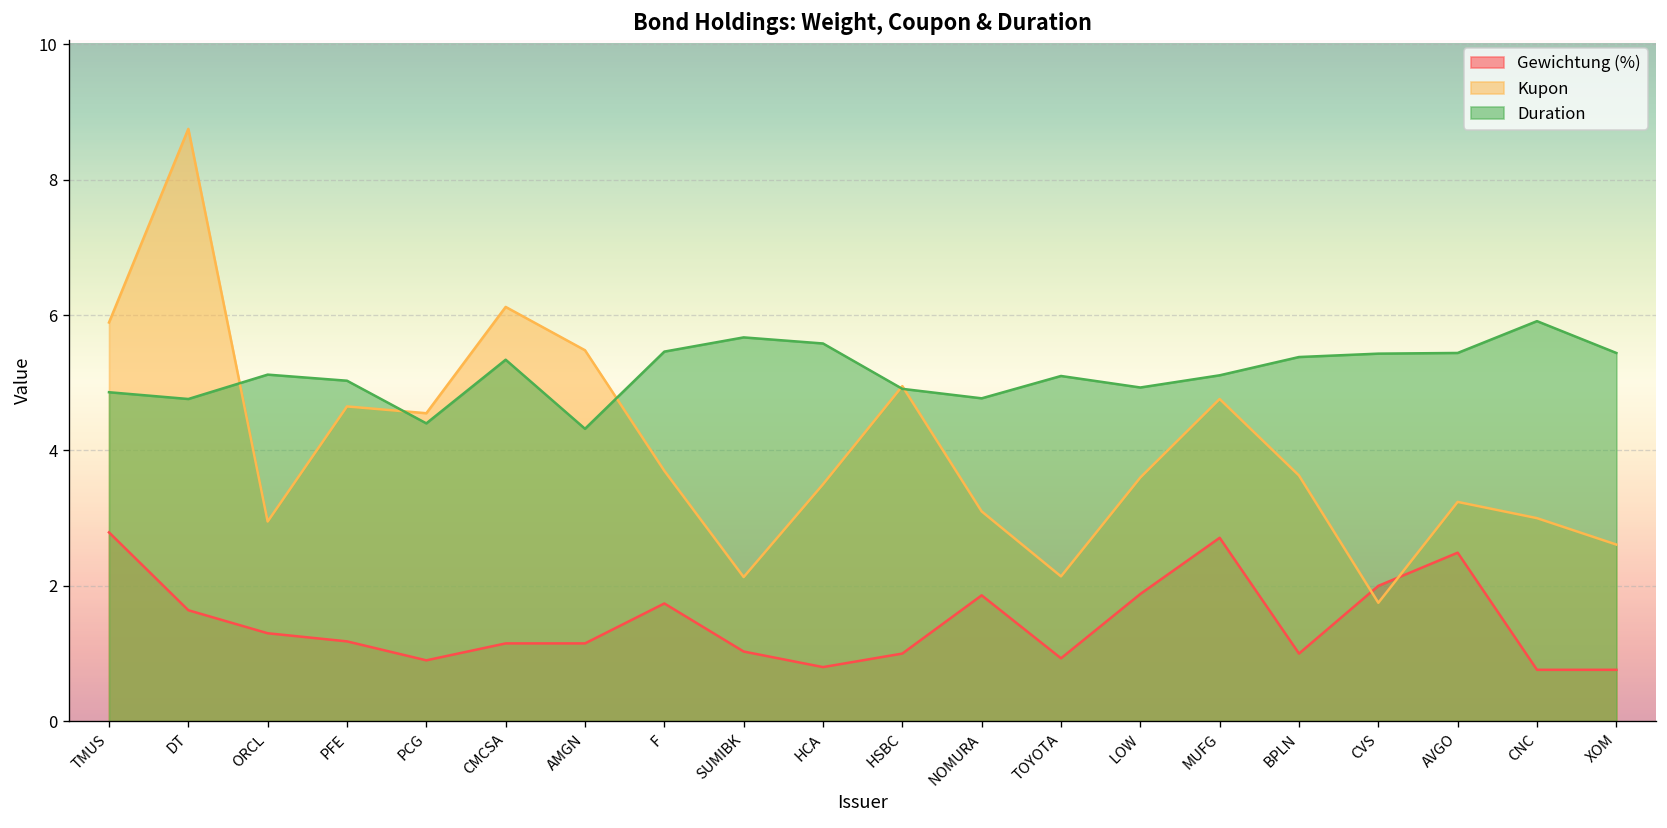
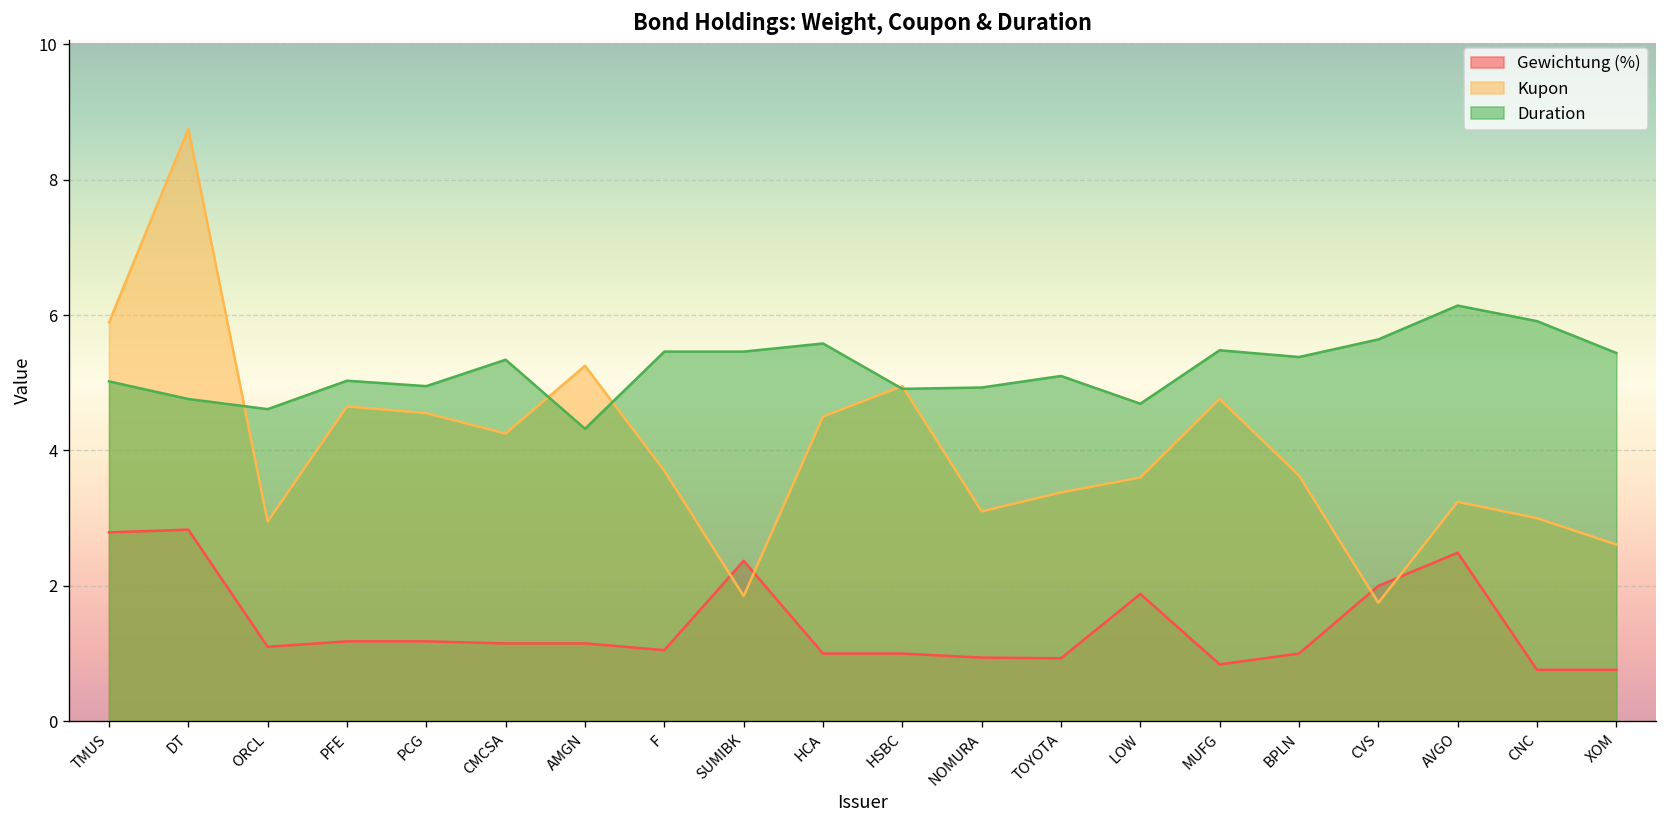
Duration, TMUS: 4.9 -> 5.0
Gewichtung (%), DT: 1.6 -> 2.8
Gewichtung (%), ORCL: 1.3 -> 1.1
Duration, ORCL: 5.1 -> 4.6
Gewichtung (%), PCG: 0.9 -> 1.2
Duration, PCG: 4.4 -> 5.0
Kupon, CMCSA: 6.1 -> 4.3
Kupon, AMGN: 5.5 -> 5.3
Gewichtung (%), F: 1.7 -> 1.1
Gewichtung (%), SUMIBK: 1.0 -> 2.4
Kupon, SUMIBK: 2.1 -> 1.9
Duration, SUMIBK: 5.7 -> 5.5
Gewichtung (%), HCA: 0.8 -> 1.0
Kupon, HCA: 3.5 -> 4.5
Gewichtung (%), NOMURA: 1.9 -> 0.9
Duration, NOMURA: 4.8 -> 4.9
Kupon, TOYOTA: 2.1 -> 3.4
Duration, LOW: 4.9 -> 4.7
Gewichtung (%), MUFG: 2.7 -> 0.8
Duration, MUFG: 5.1 -> 5.5
Duration, CVS: 5.4 -> 5.6
Duration, AVGO: 5.4 -> 6.1
